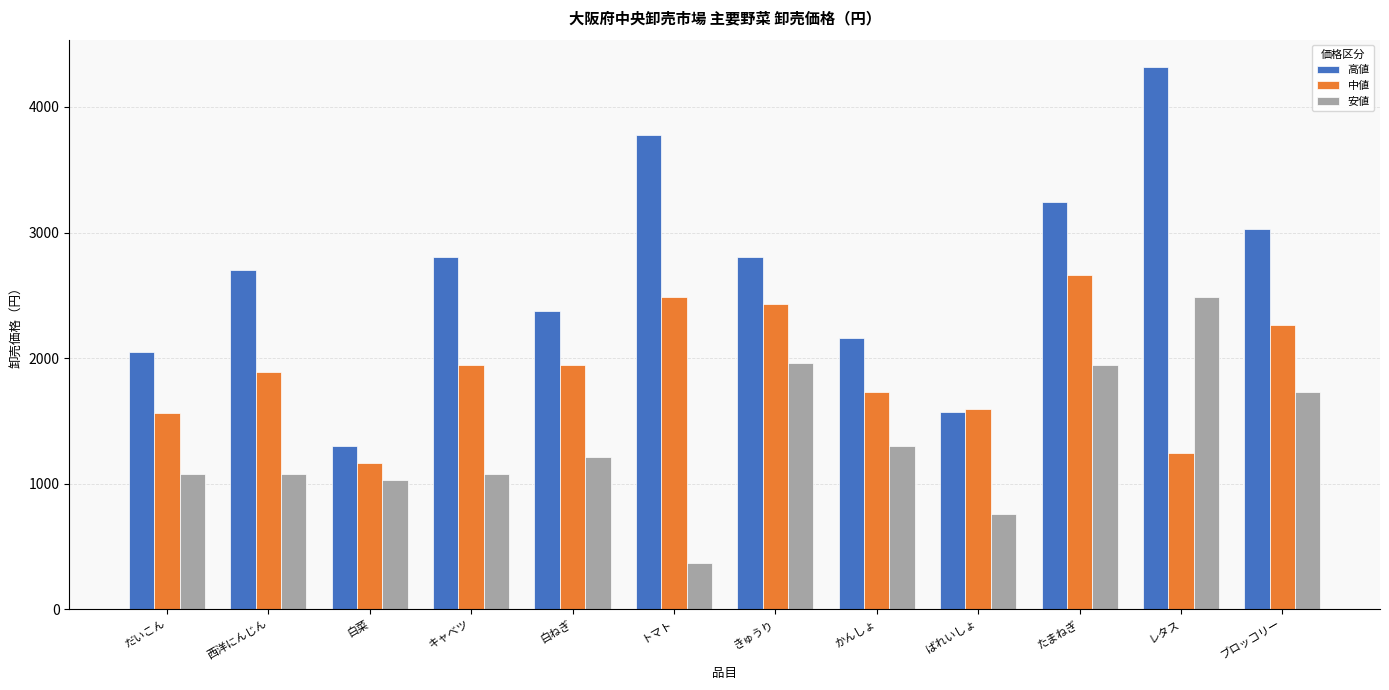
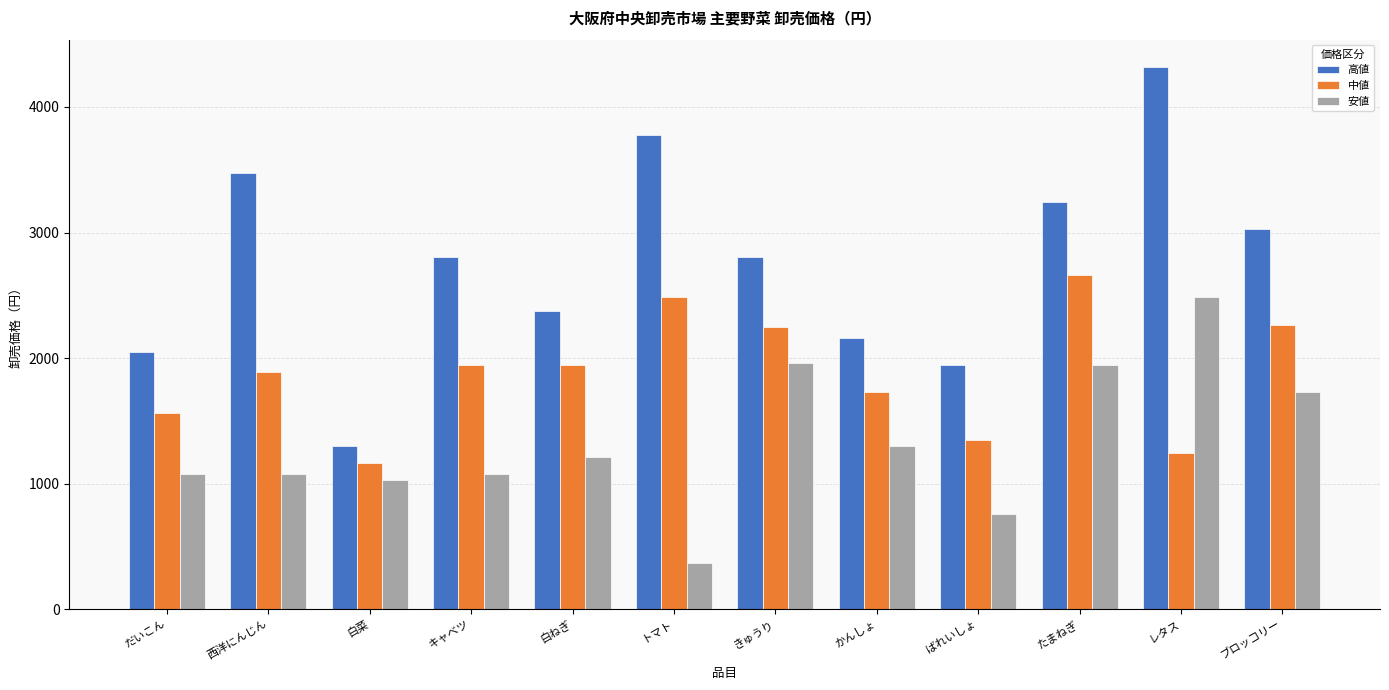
高値, 西洋にんじん: 2700 -> 3470
中値, きゅうり: 2430 -> 2250
高値, ばれいしょ: 1570 -> 1940
中値, ばれいしょ: 1590 -> 1350
